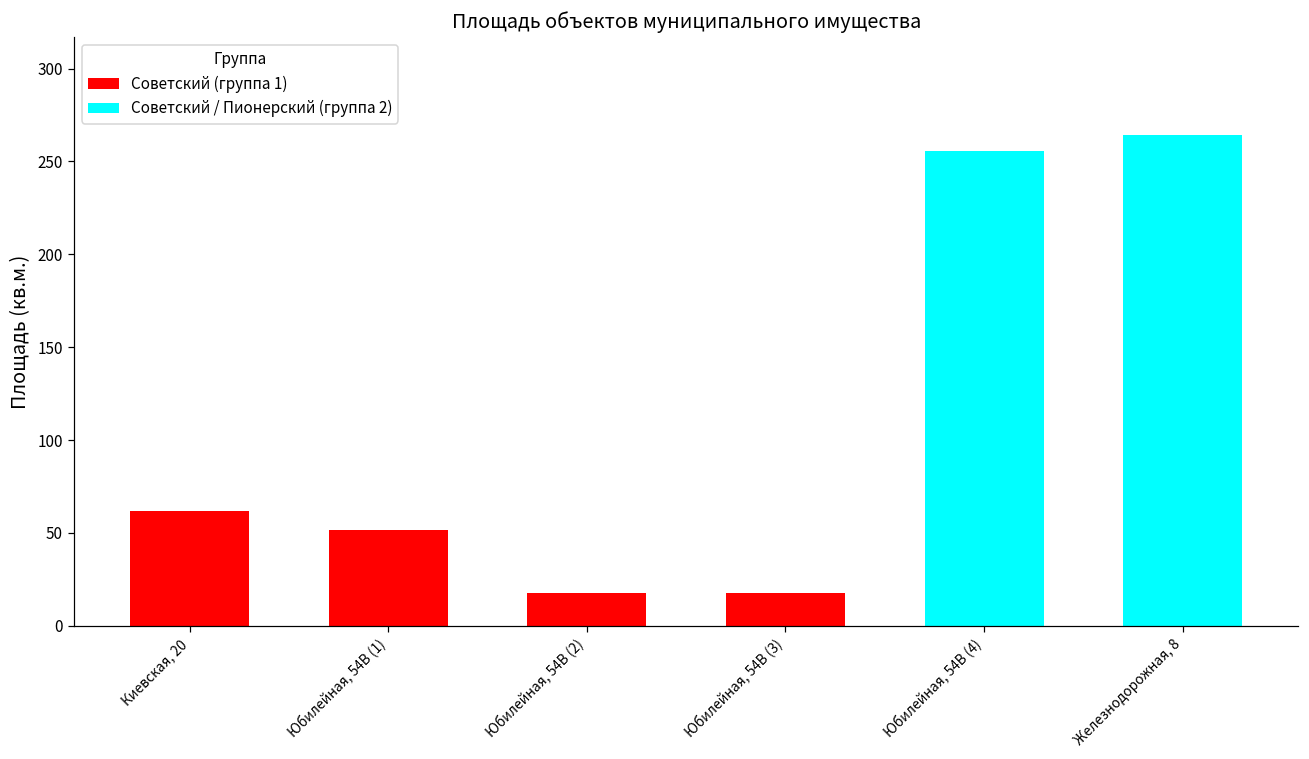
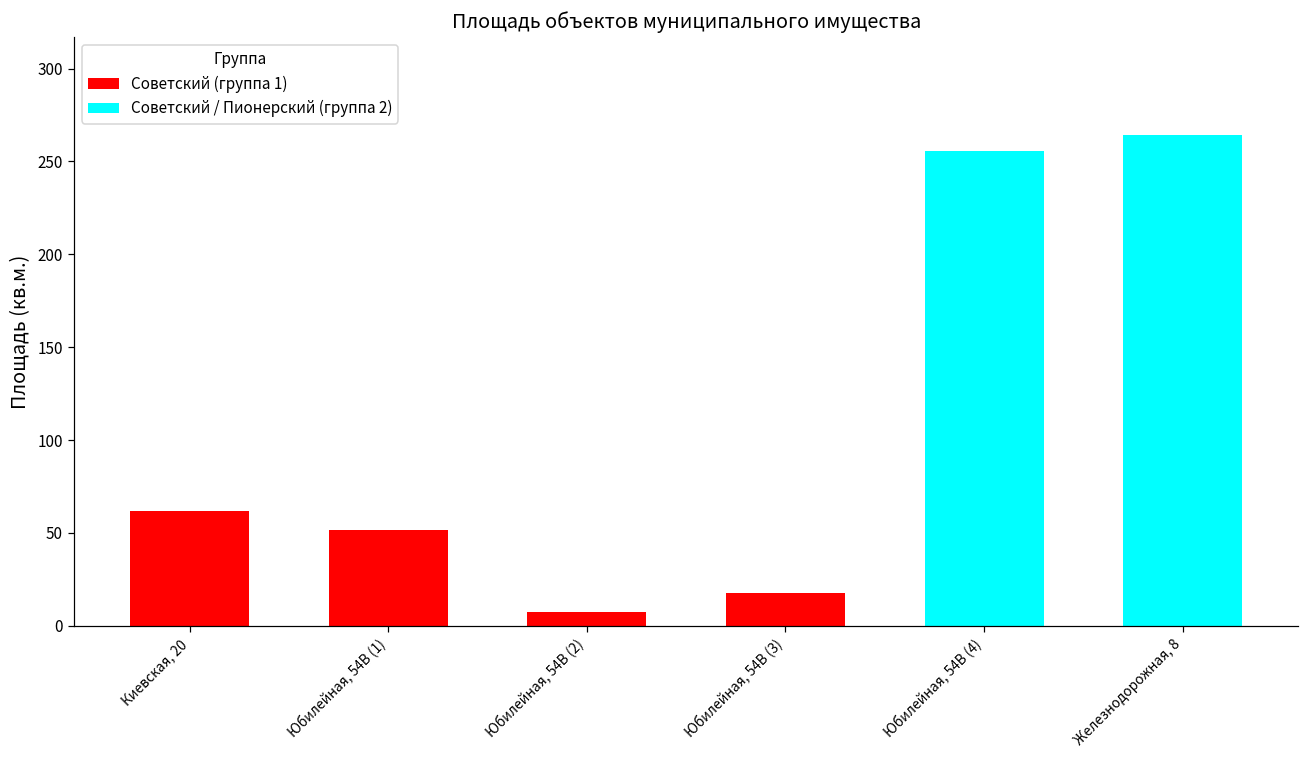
Юбилейная, 54В (2): 18 -> 7
